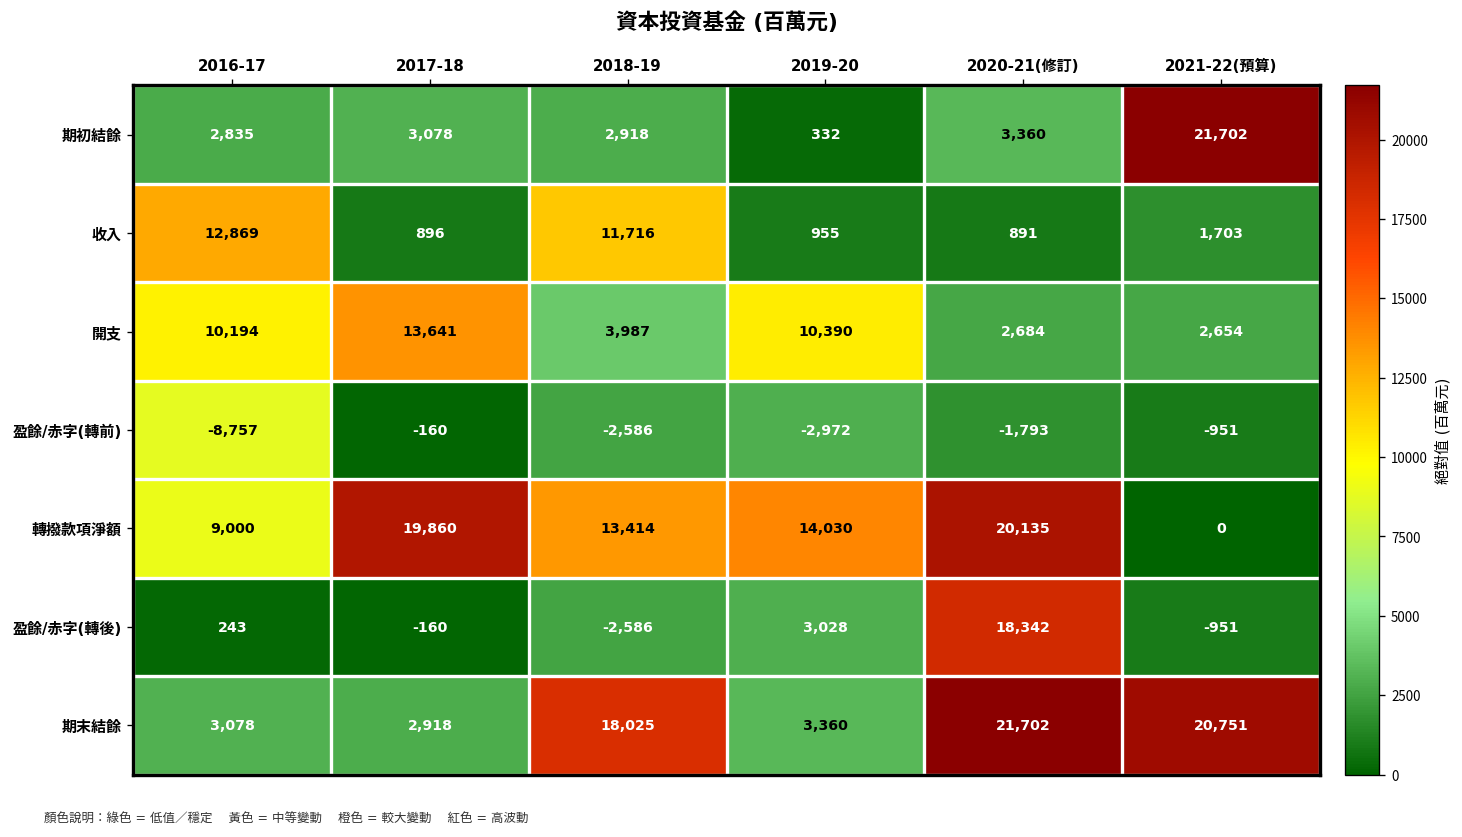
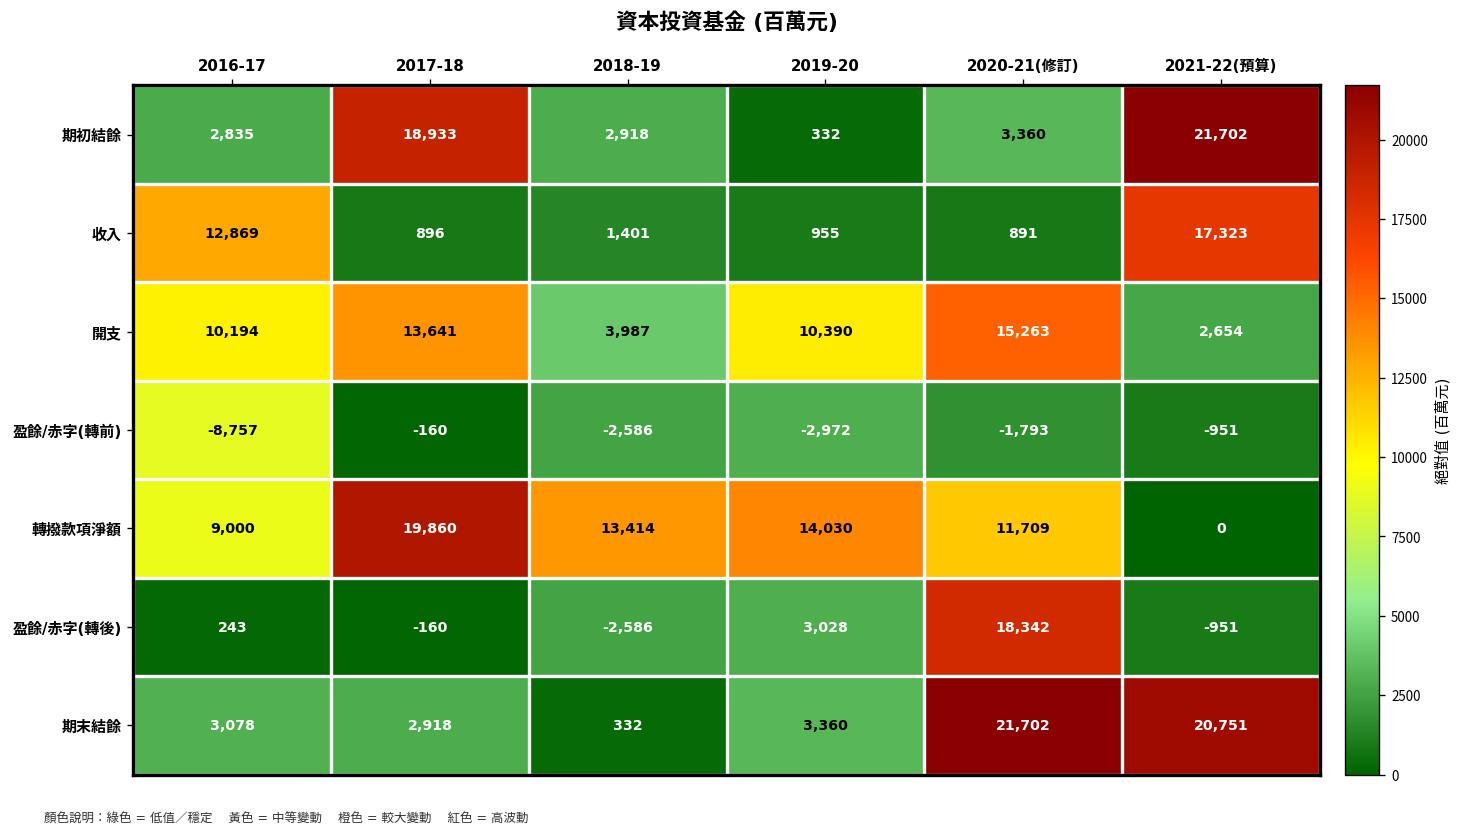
期初結餘, 2017-18: 3,078 -> 18,933
收入, 2018-19: 11,716 -> 1,401
收入, 2021-22(預算): 1,703 -> 17,323
開支, 2020-21(修訂): 2,684 -> 15,263
轉撥款項淨額, 2020-21(修訂): 20,135 -> 11,709
期末結餘, 2018-19: 18,025 -> 332
